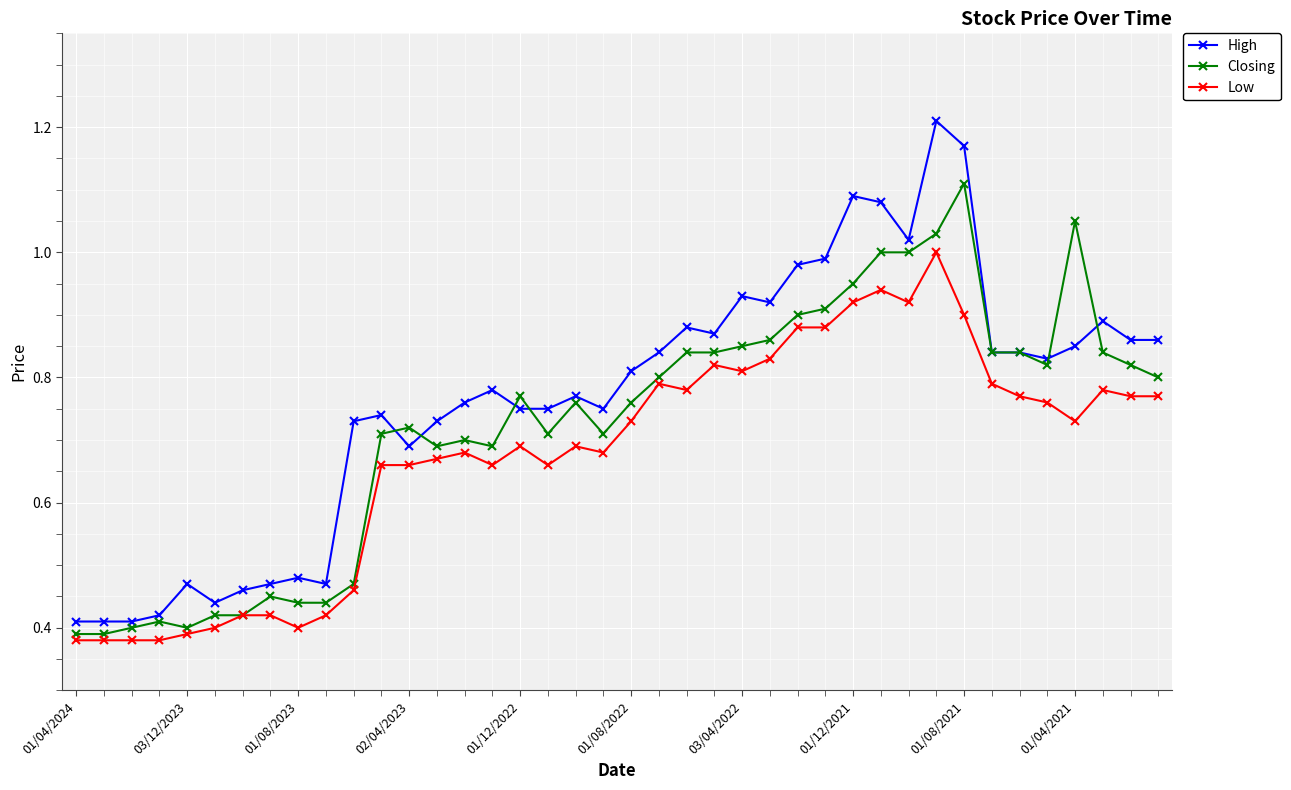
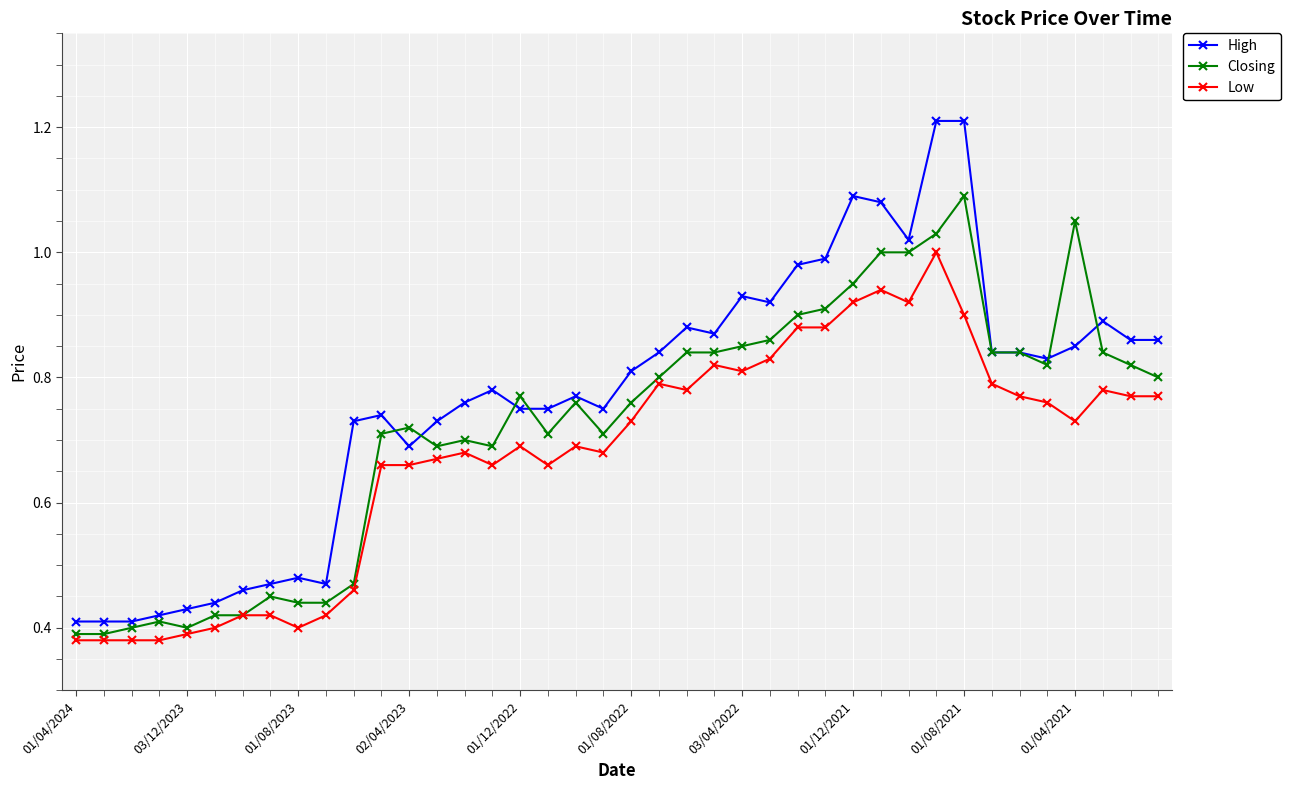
High, 03/12/2023: 0.47 -> 0.43
High, 01/08/2021: 1.17 -> 1.21
Closing, 01/08/2021: 1.11 -> 1.09
